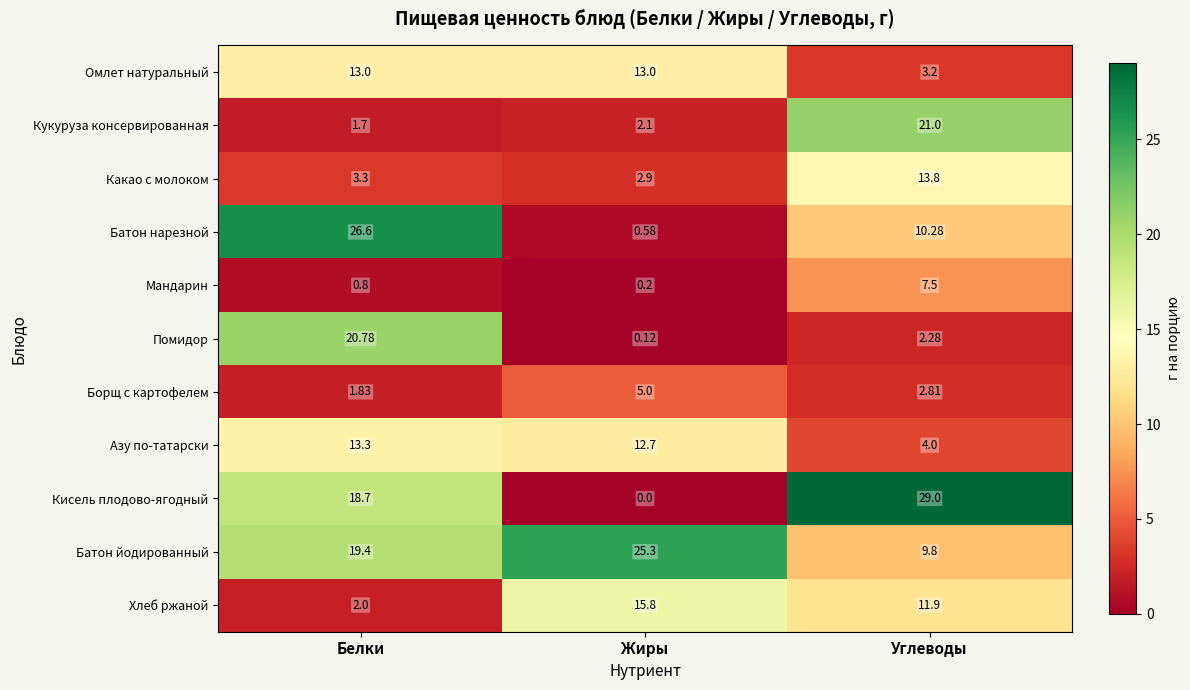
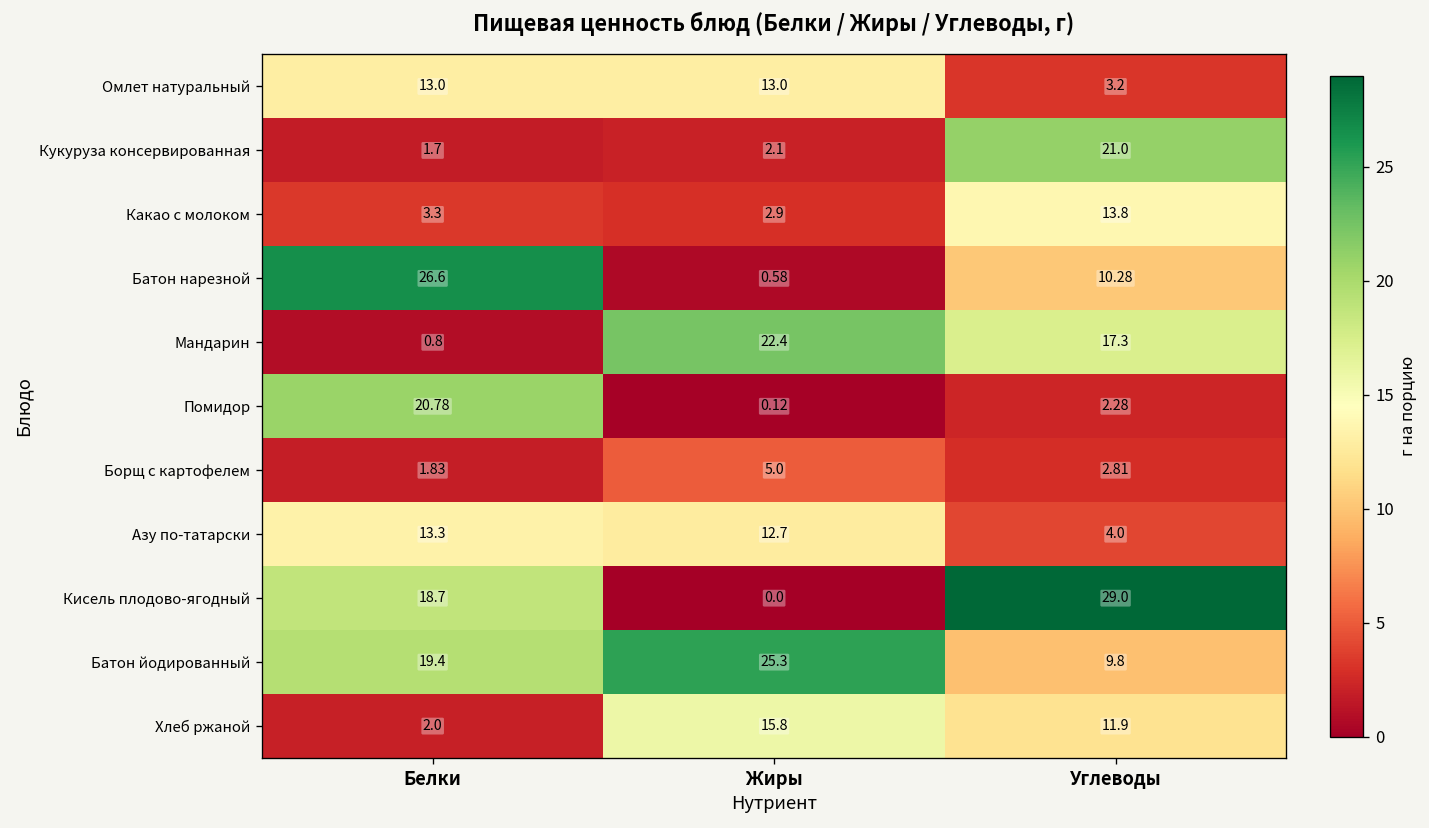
Мандарин, Жиры: 0.2 -> 22.4
Мандарин, Углеводы: 7.5 -> 17.3
